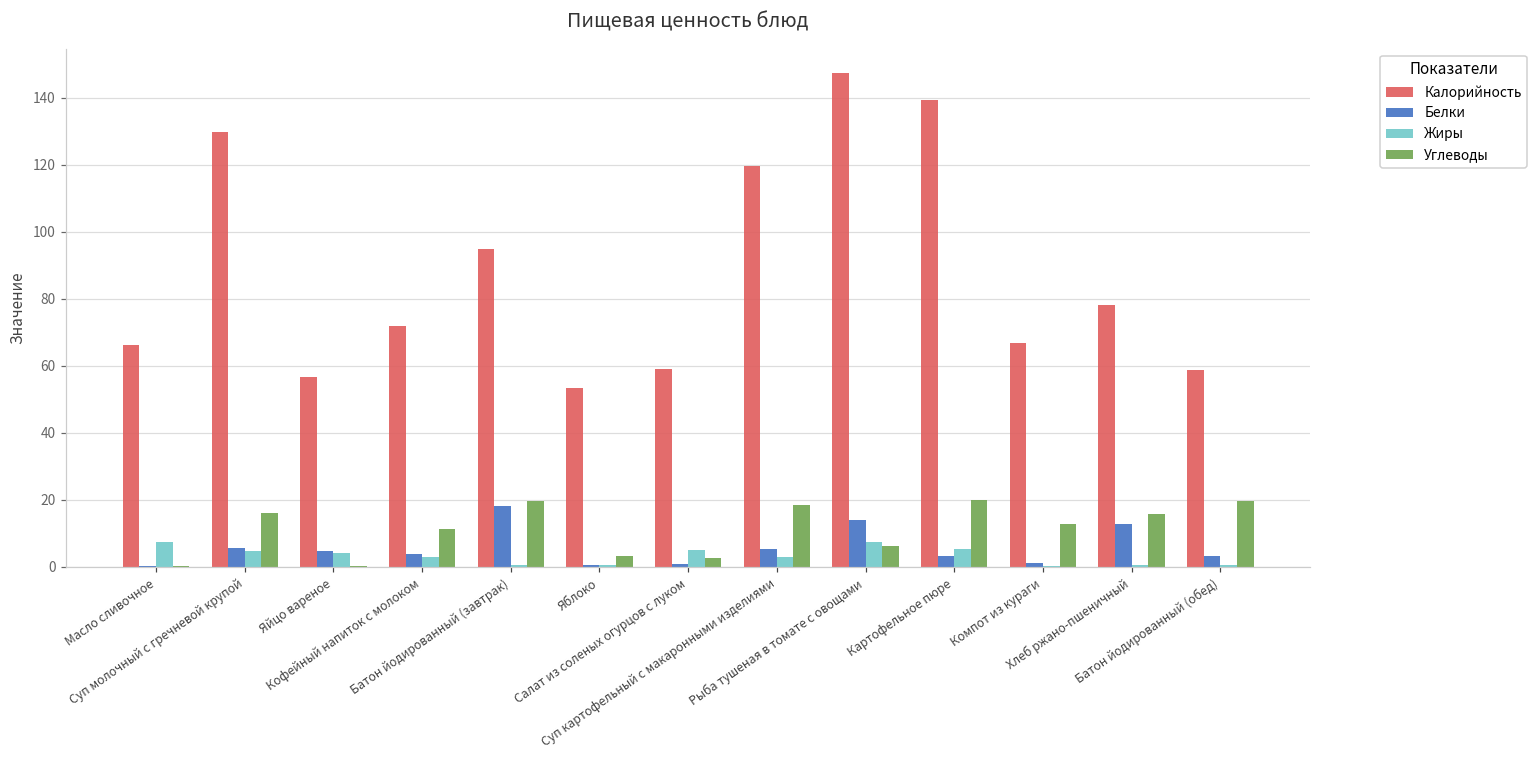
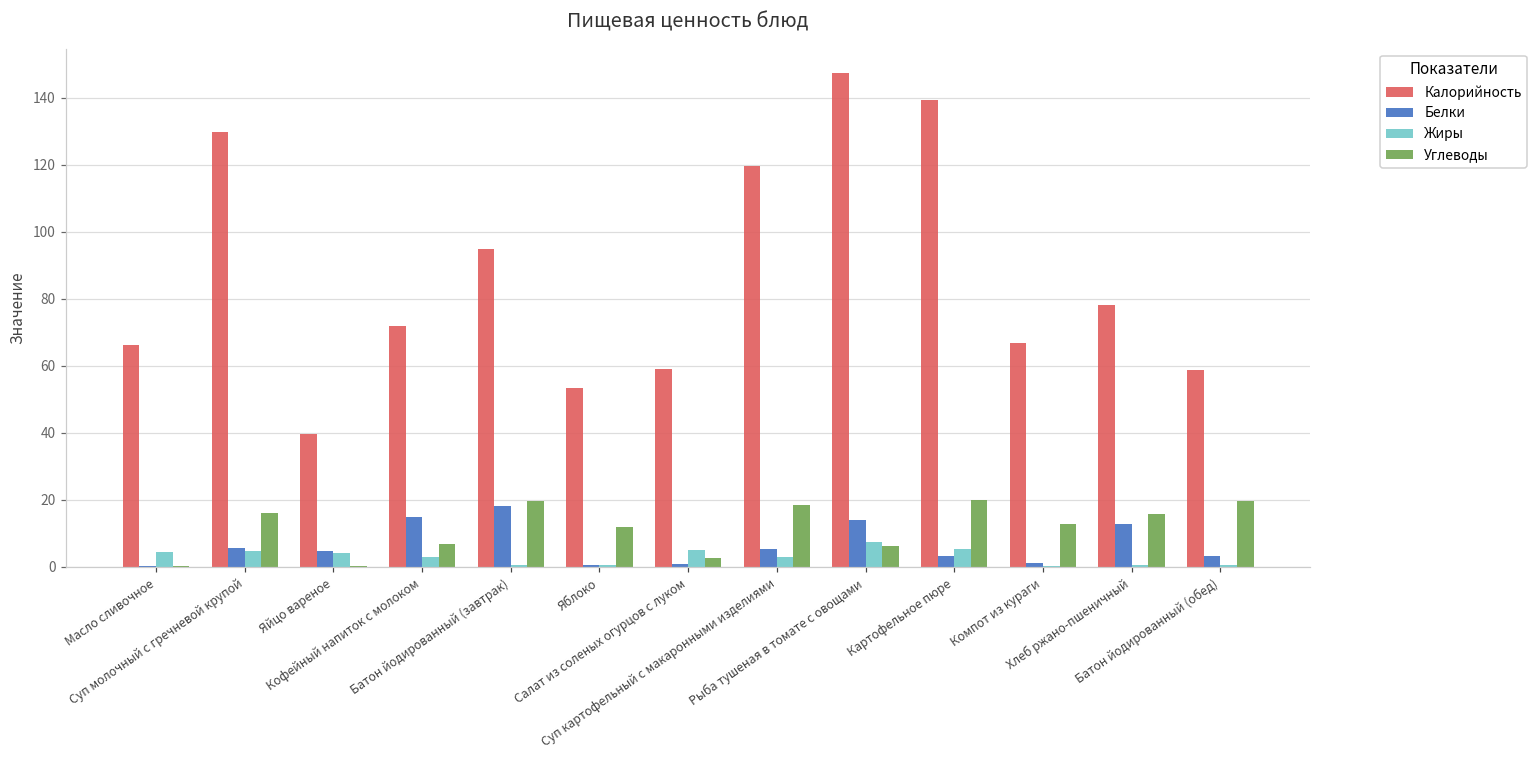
Жиры, Масло сливочное: 7 -> 5
Калорийность, Яйцо вареное: 57 -> 40
Белки, Кофейный напиток с молоком: 4 -> 15
Углеводы, Кофейный напиток с молоком: 11 -> 7
Углеводы, Яблоко: 3 -> 12
